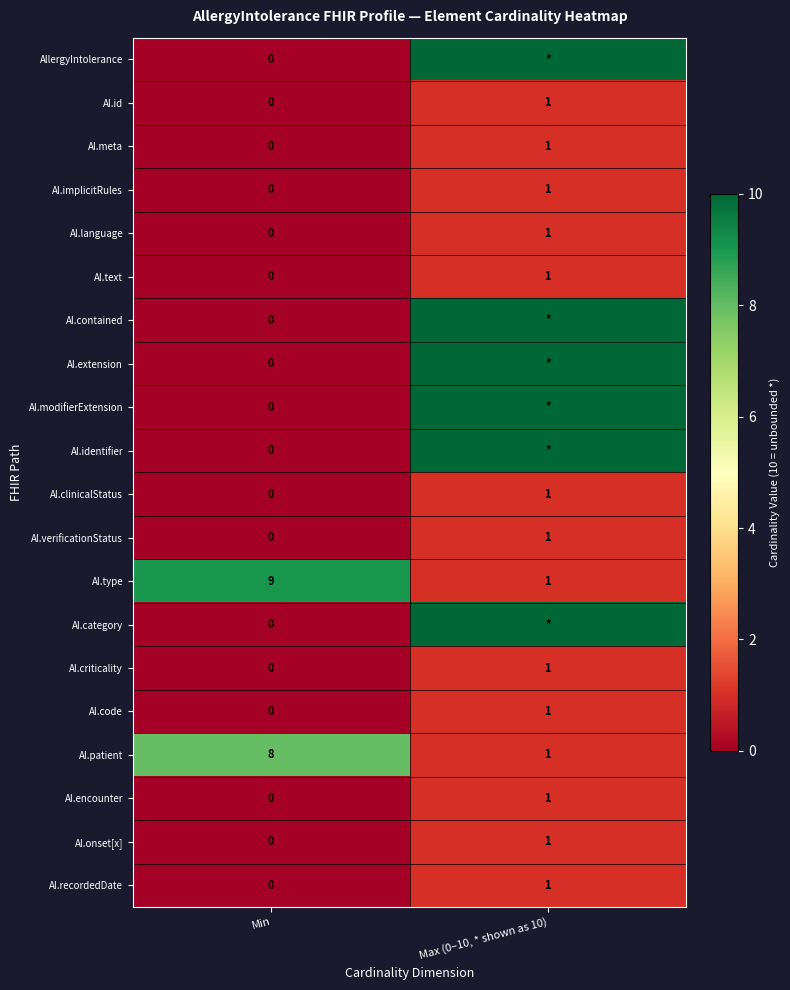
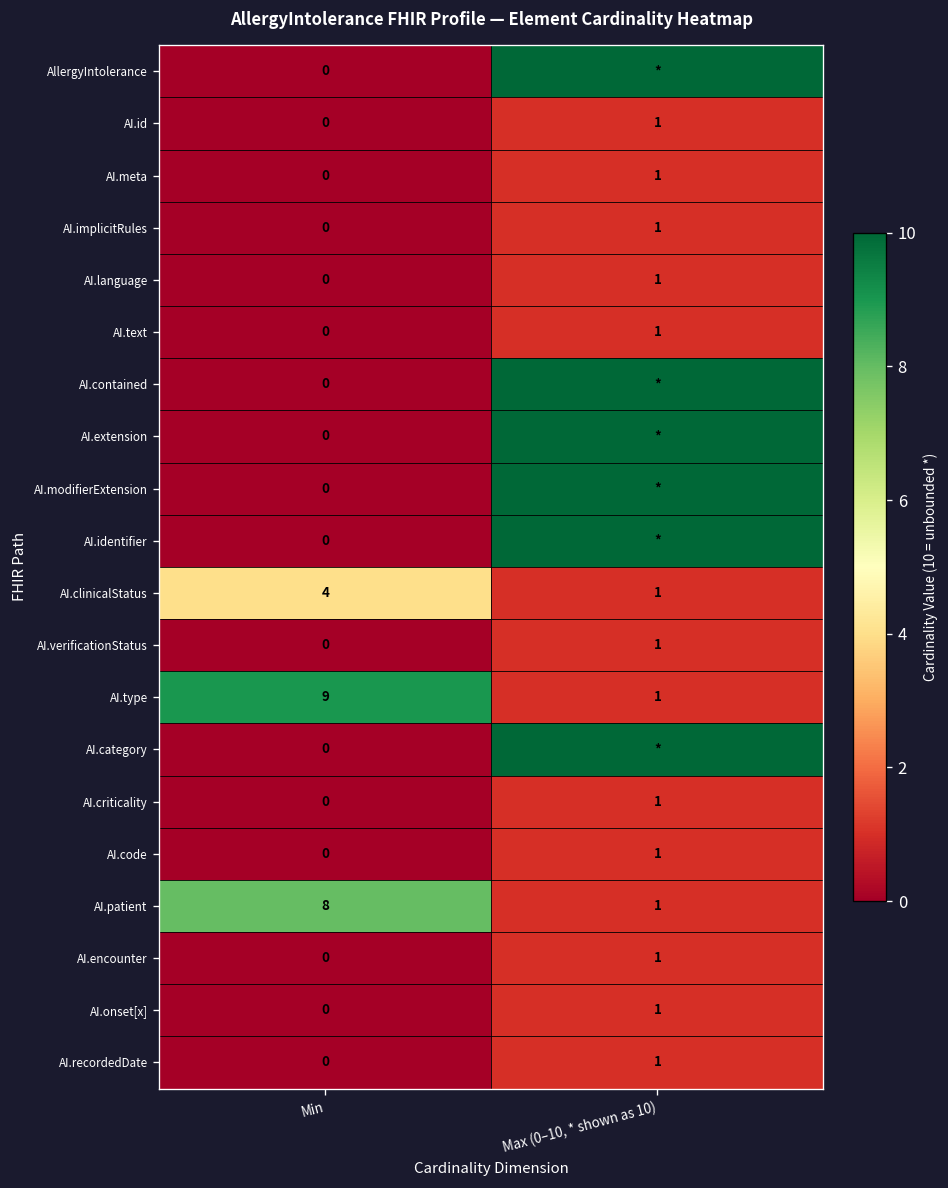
AI.clinicalStatus, Min: 0 -> 4
